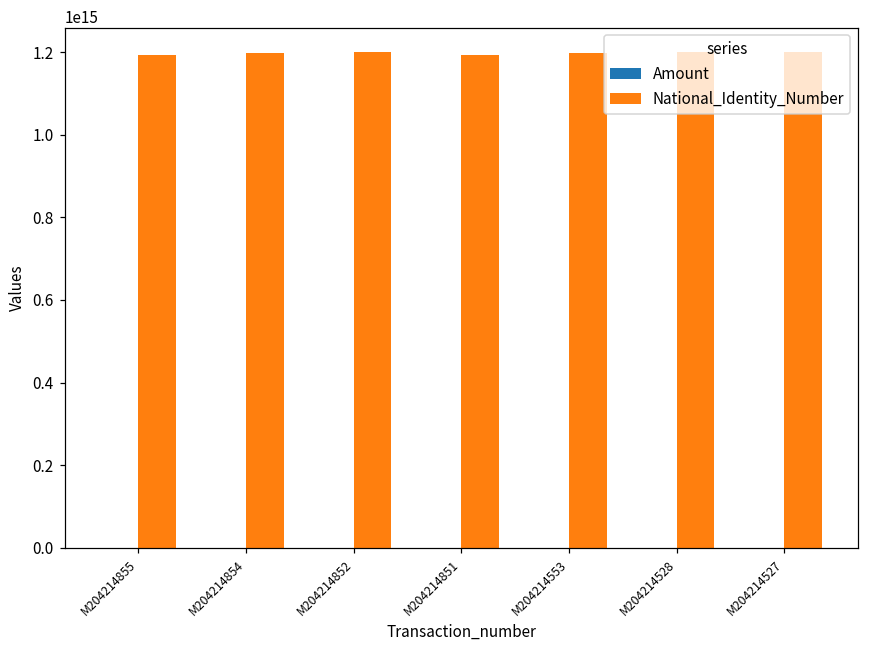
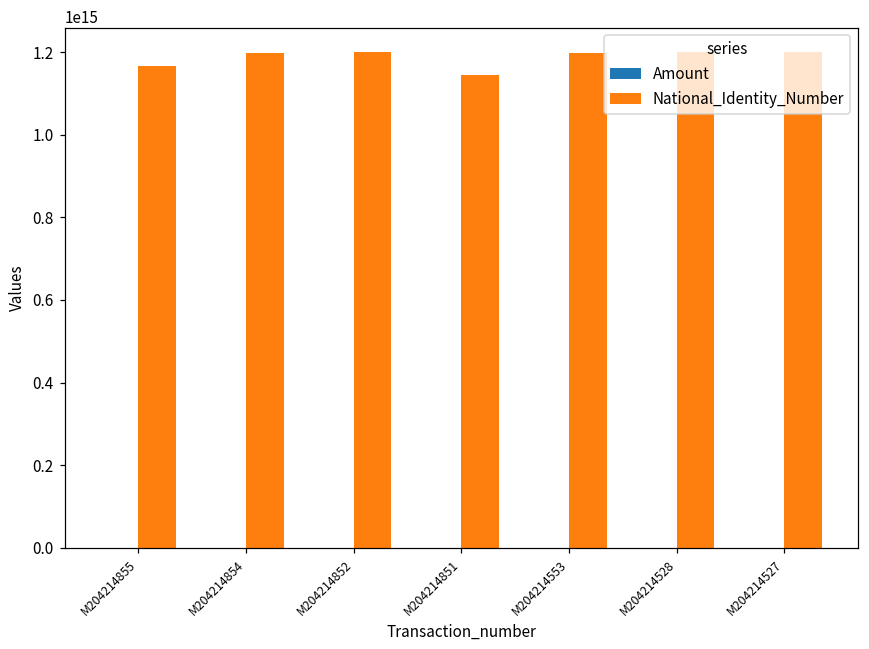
National_Identity_Number, M204214855: 1190000000000000 -> 1170000000000000
National_Identity_Number, M204214851: 1190000000000000 -> 1150000000000000
